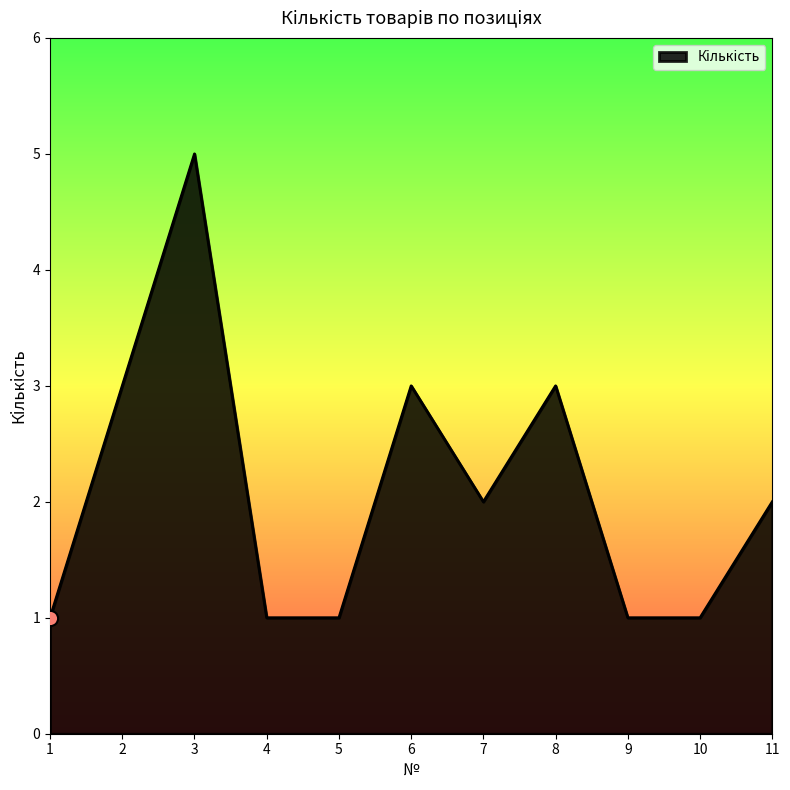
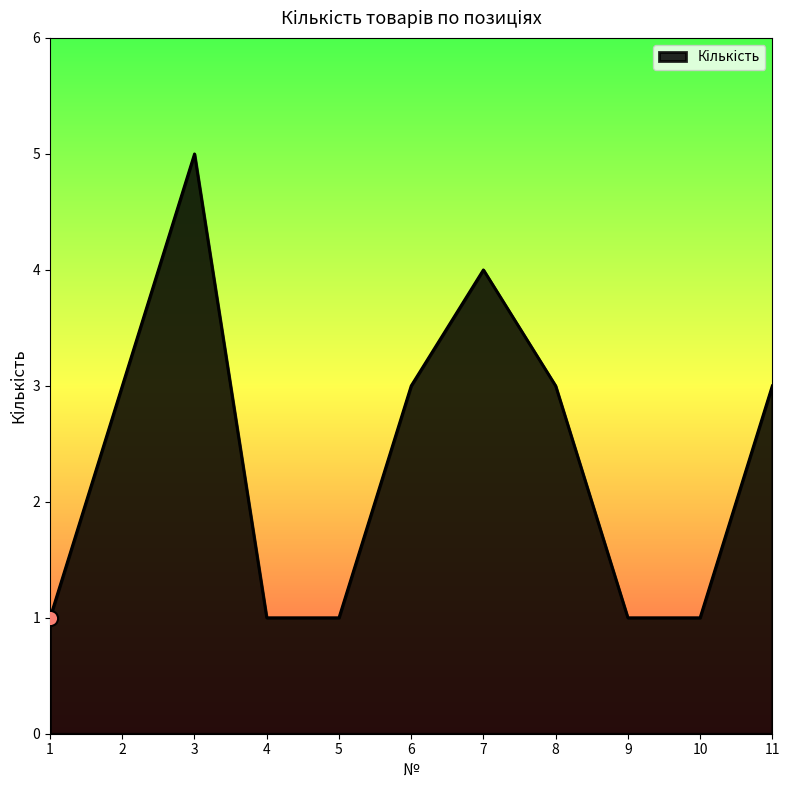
Кількість, 7: 2 -> 4
Кількість, 11: 2 -> 3
